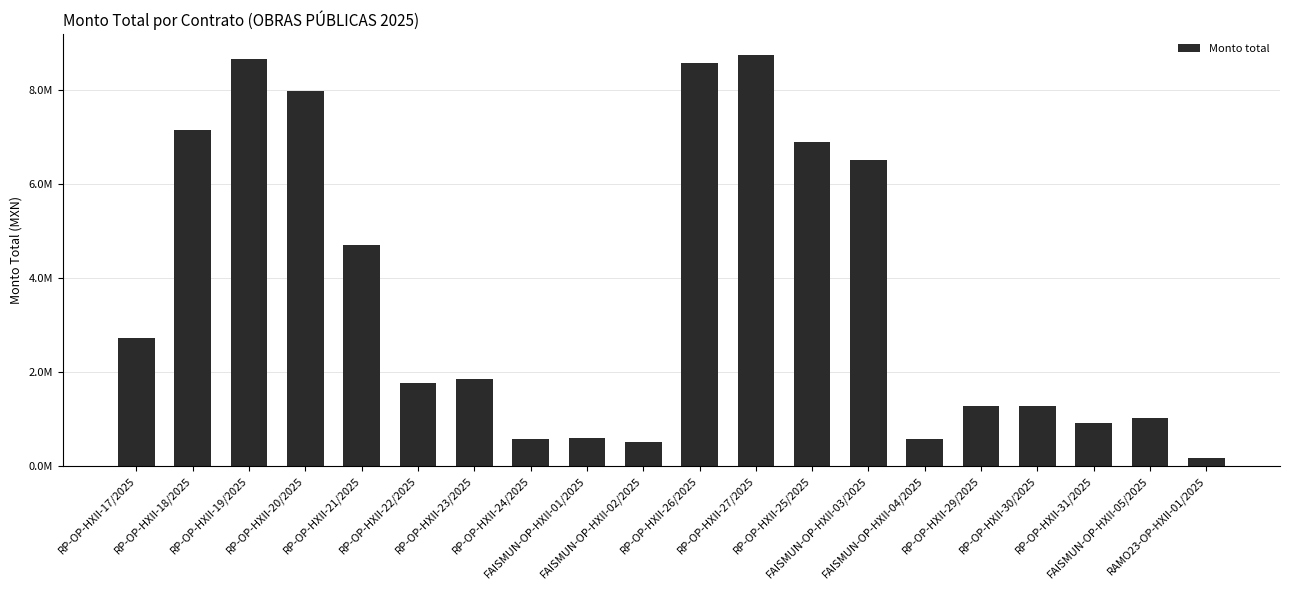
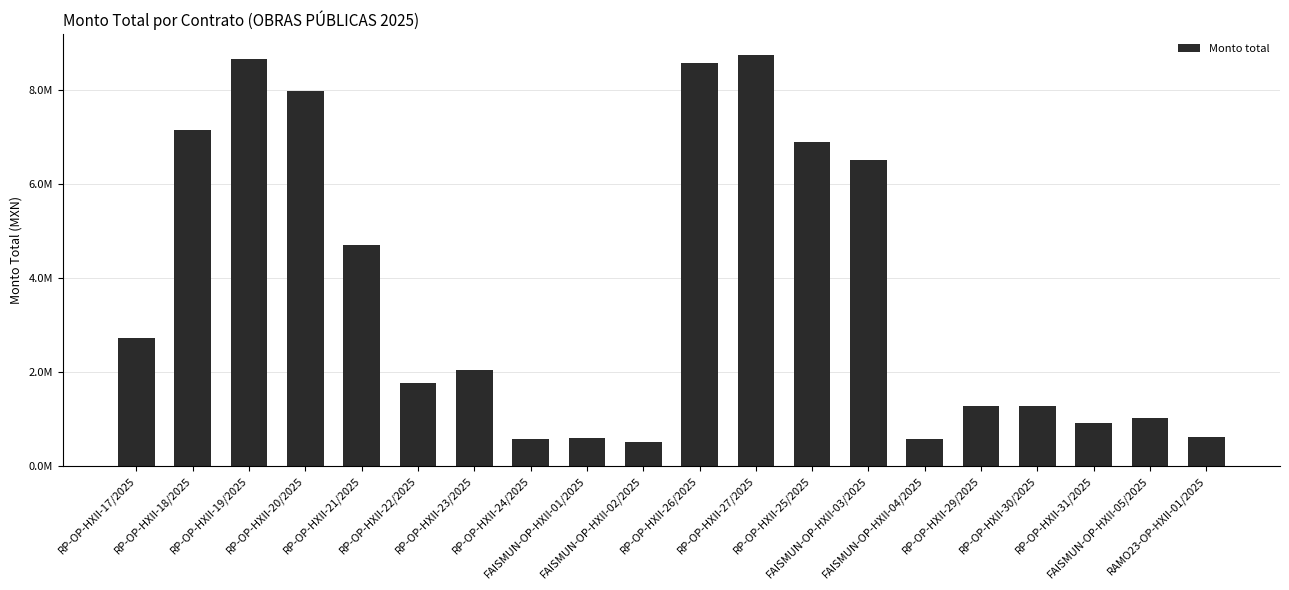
RP-OP-HXII-23/2025: 1800000 -> 2000000
RAMO23-OP-HXII-01/2025: 200000 -> 600000
